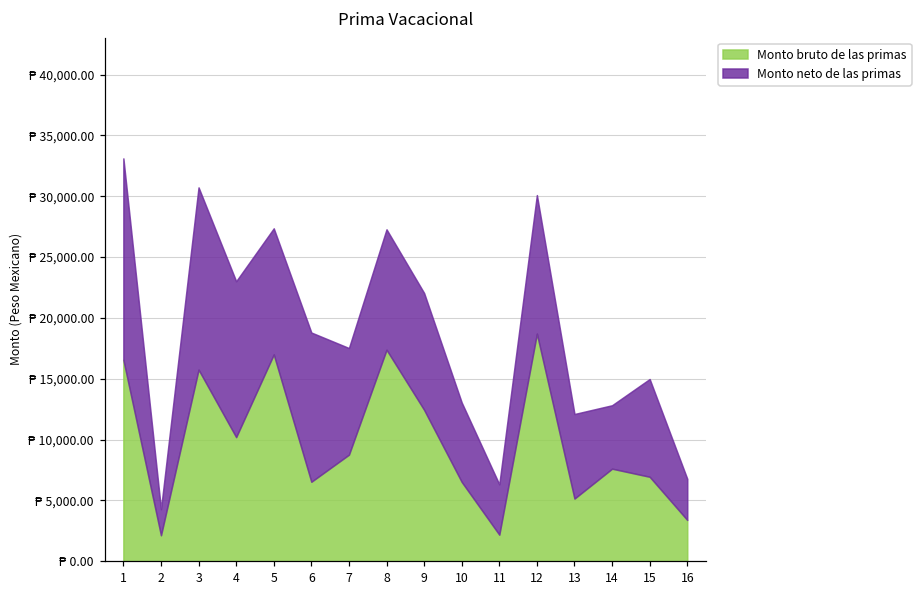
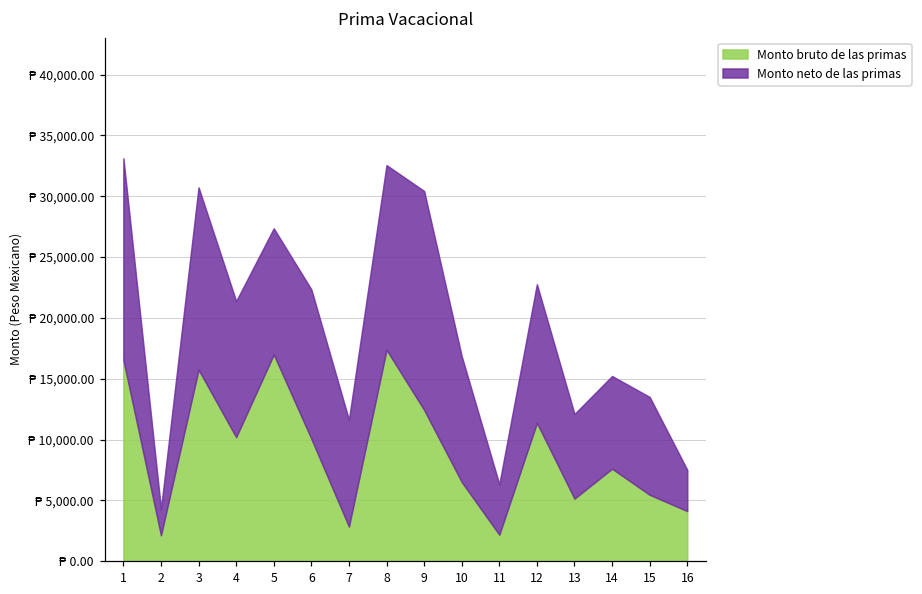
Monto neto de las primas, 4: ₱ 12,800 -> ₱ 11,200
Monto bruto de las primas, 6: ₱ 6,500 -> ₱ 10,100
Monto bruto de las primas, 7: ₱ 8,800 -> ₱ 2,900
Monto neto de las primas, 8: ₱ 9,900 -> ₱ 15,200
Monto neto de las primas, 9: ₱ 9,600 -> ₱ 18,000
Monto neto de las primas, 10: ₱ 6,500 -> ₱ 10,300
Monto bruto de las primas, 12: ₱ 18,700 -> ₱ 11,400
Monto neto de las primas, 14: ₱ 5,200 -> ₱ 7,600
Monto bruto de las primas, 15: ₱ 6,900 -> ₱ 5,500
Monto bruto de las primas, 16: ₱ 3,400 -> ₱ 4,100
